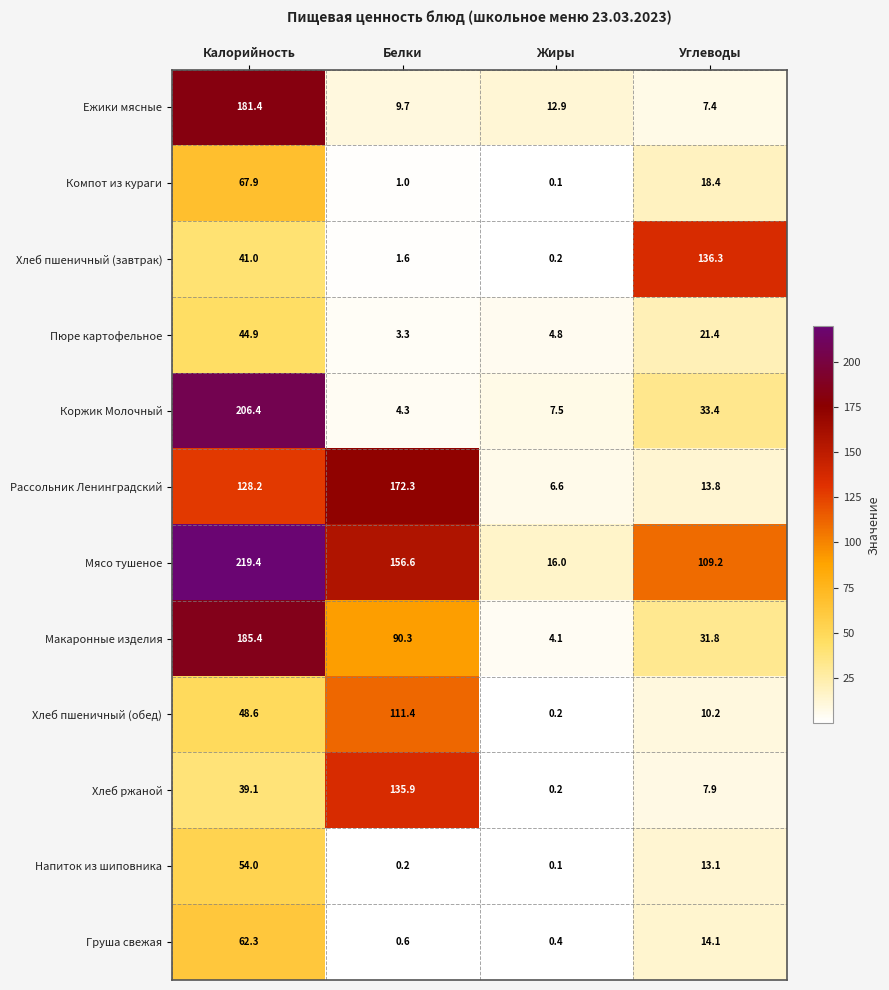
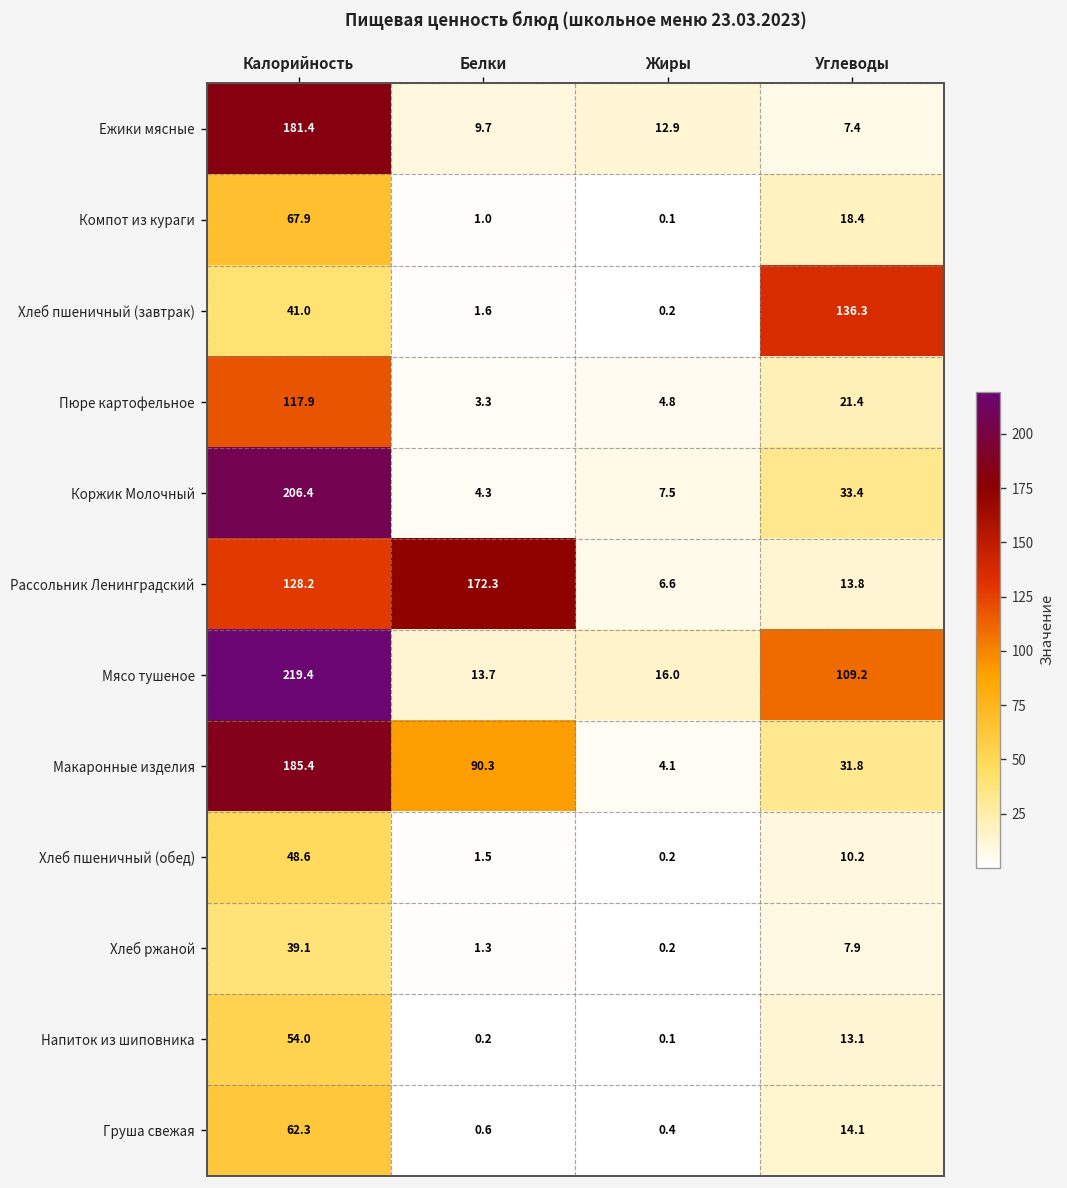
Пюре картофельное, Калорийность: 44.9 -> 117.9
Мясо тушеное, Белки: 156.6 -> 13.7
Хлеб пшеничный (обед), Белки: 111.4 -> 1.5
Хлеб ржаной, Белки: 135.9 -> 1.3
